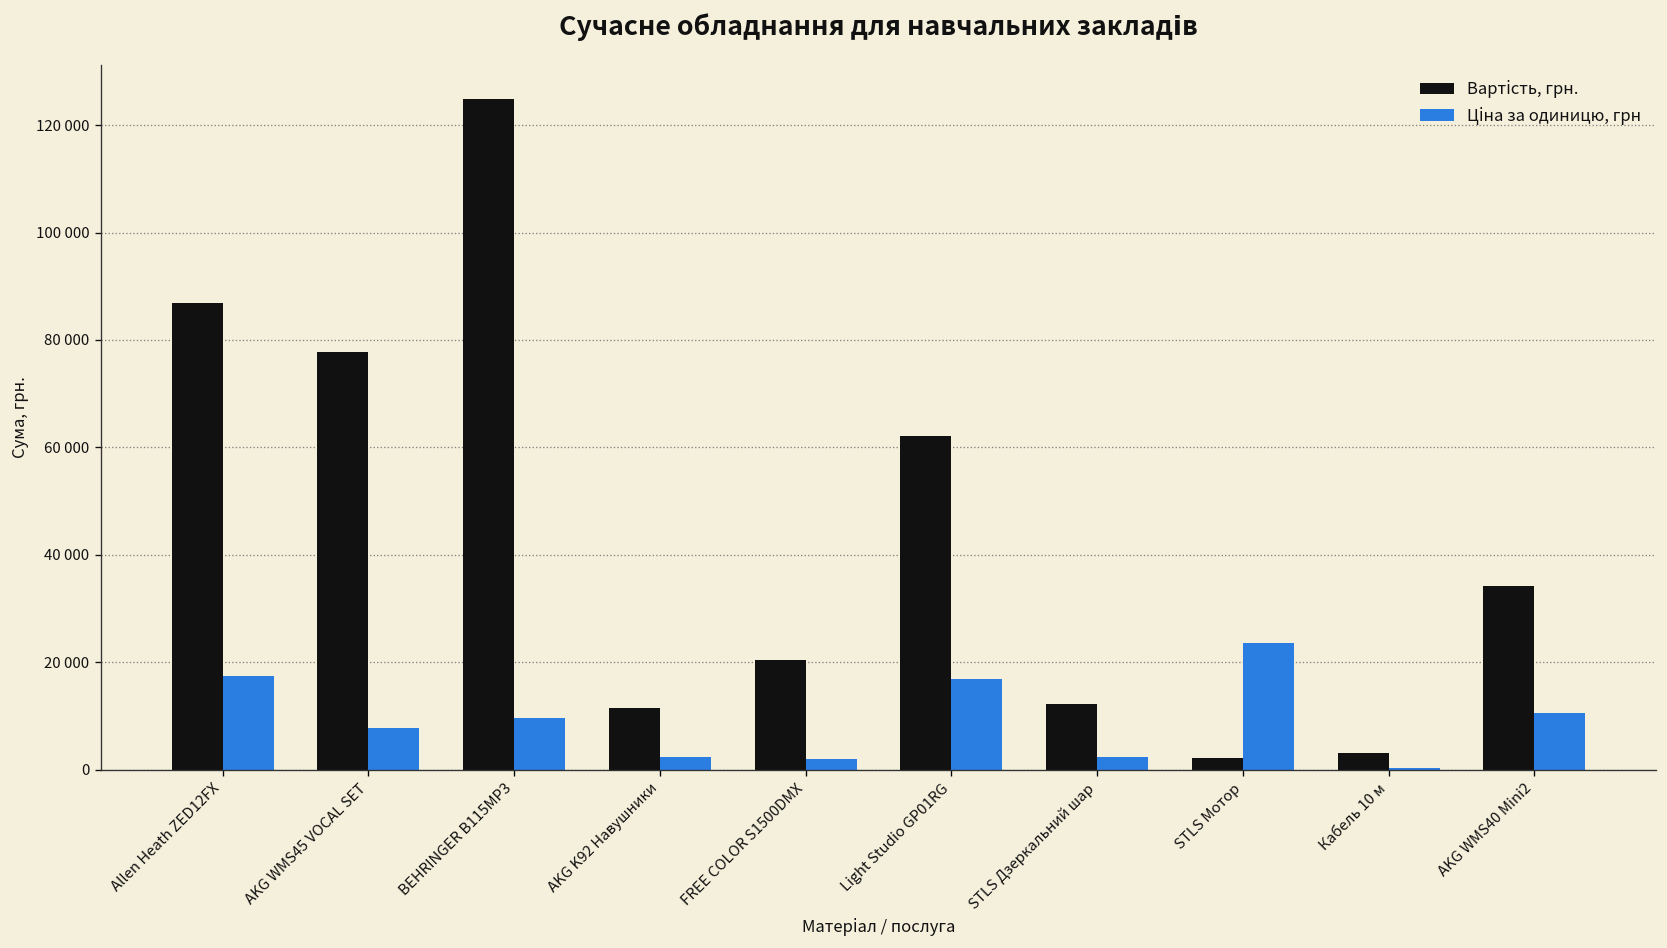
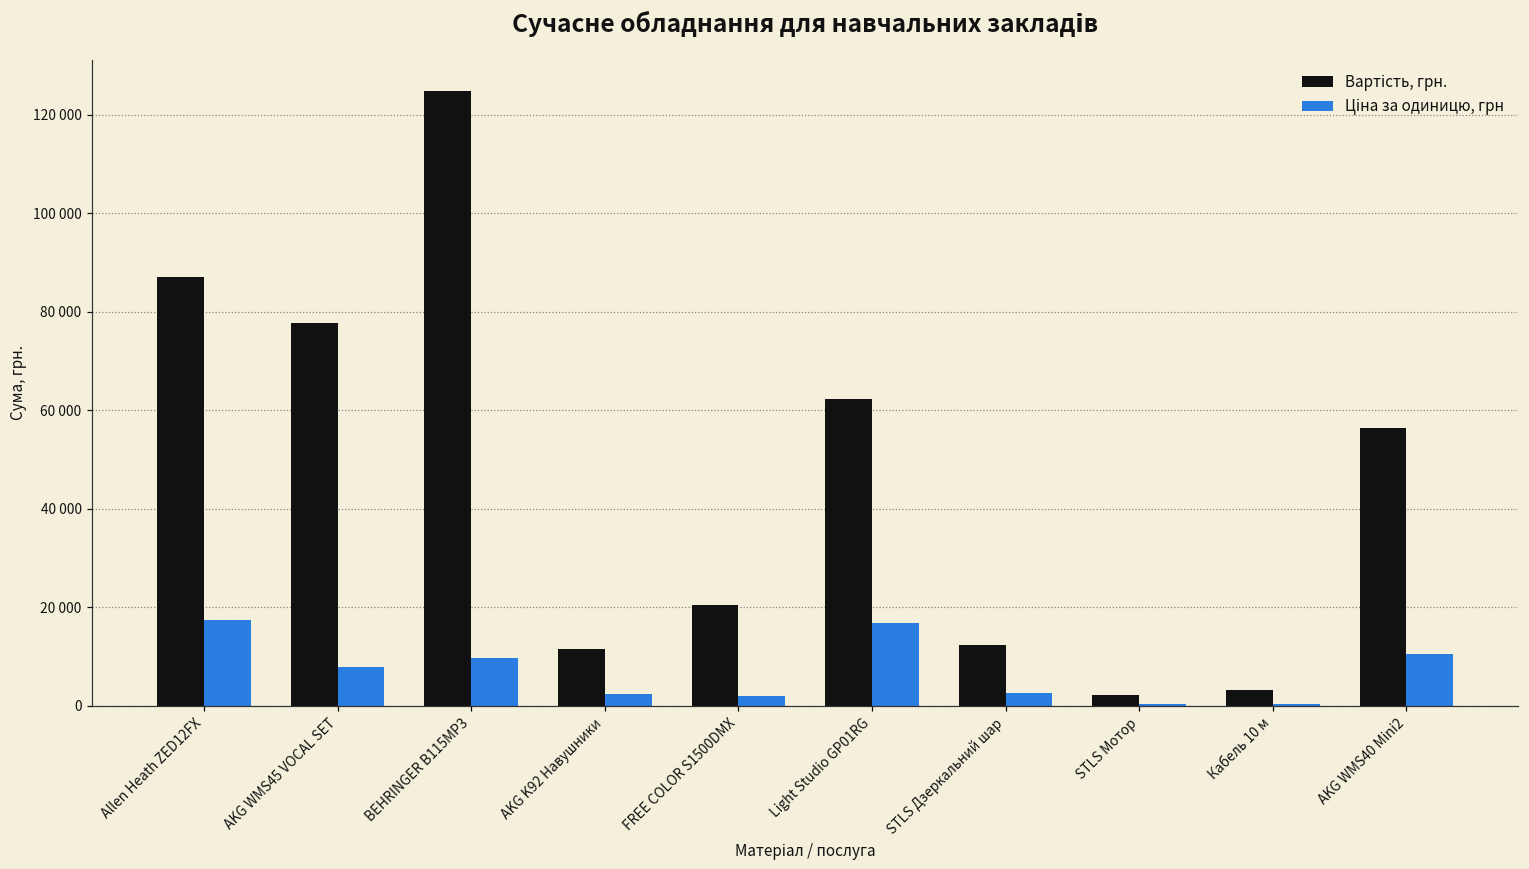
Ціна за одиницю, грн, STLS Мотор: 24000 -> 0
Вартість, грн., AKG WMS40 Mini2: 34000 -> 56000
